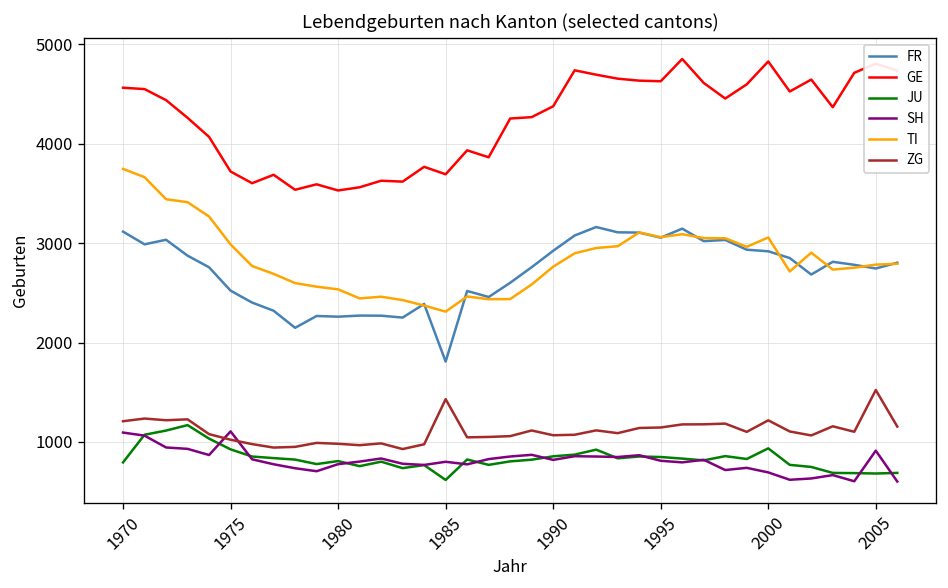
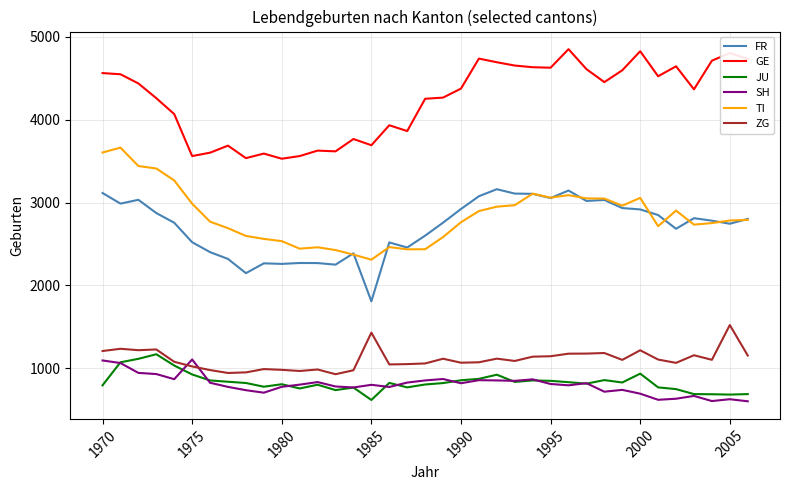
TI, 1970: 3700 -> 3600
GE, 1975: 3700 -> 3600
SH, 2005: 900 -> 600
